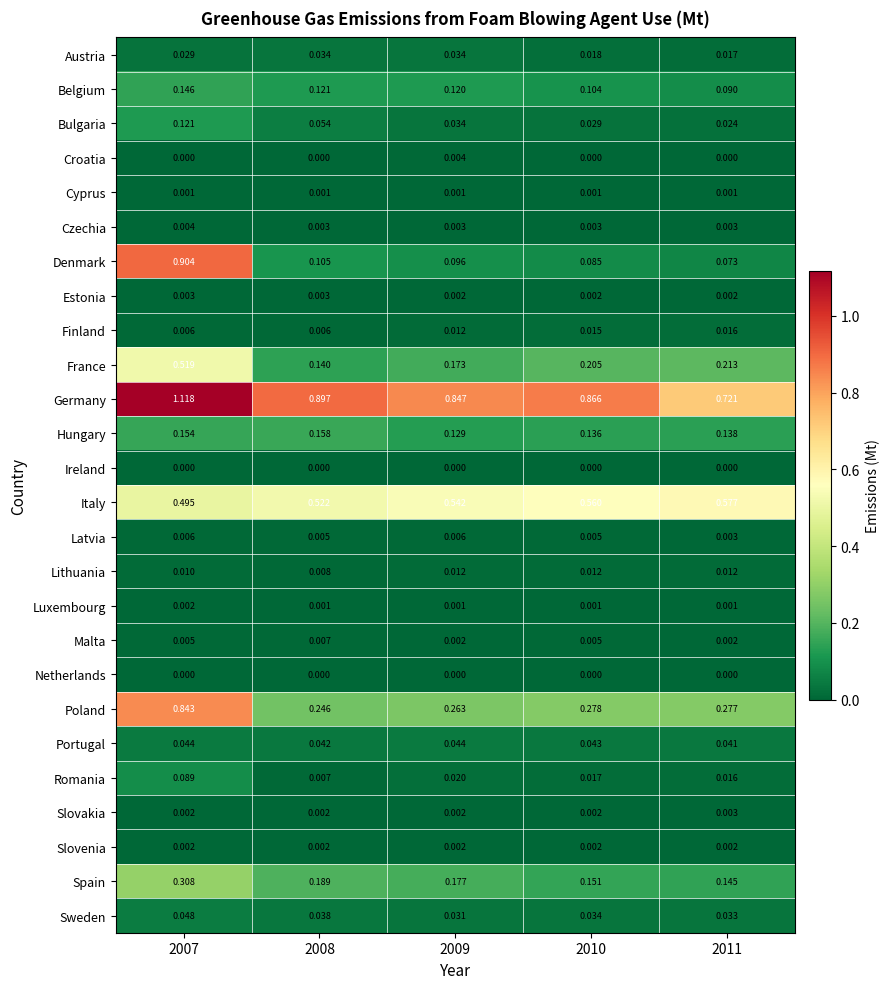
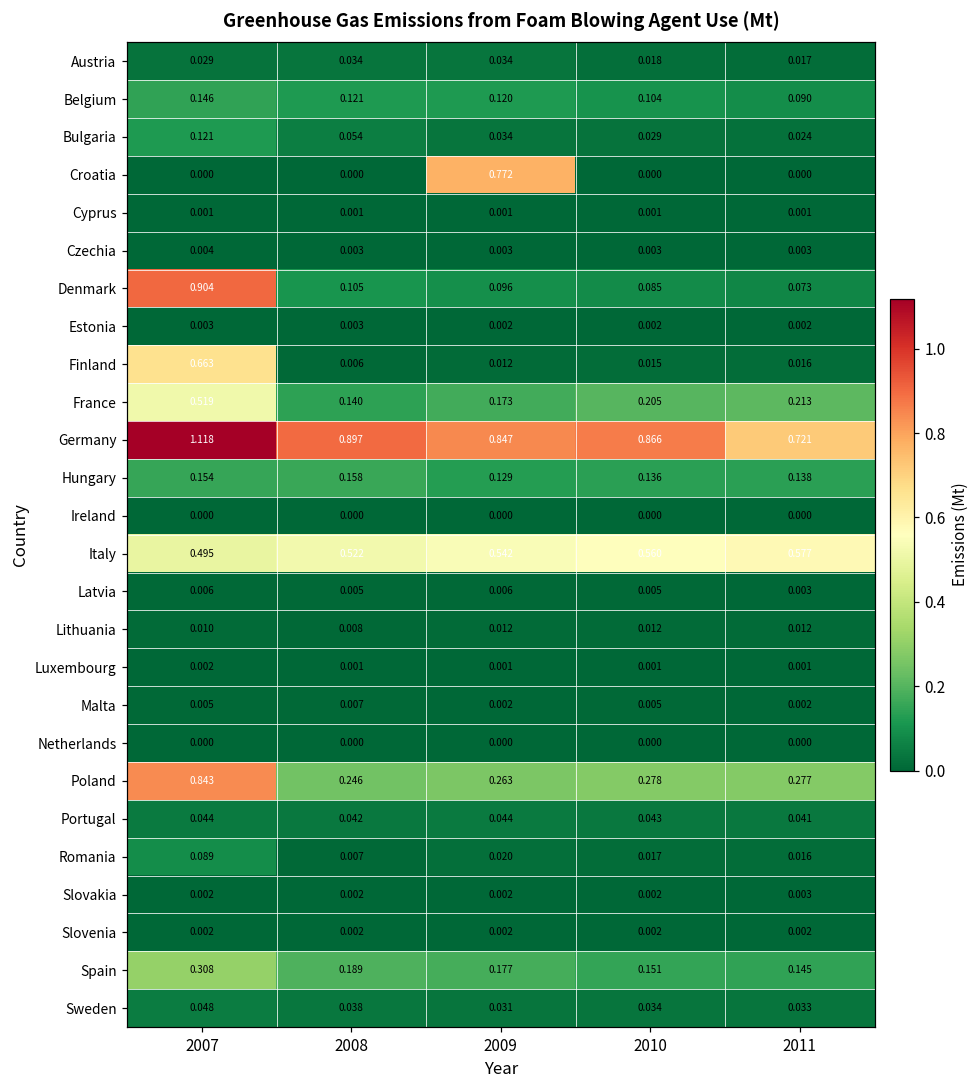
Croatia, 2009: 0.004 -> 0.772
Finland, 2007: 0.006 -> 0.663
